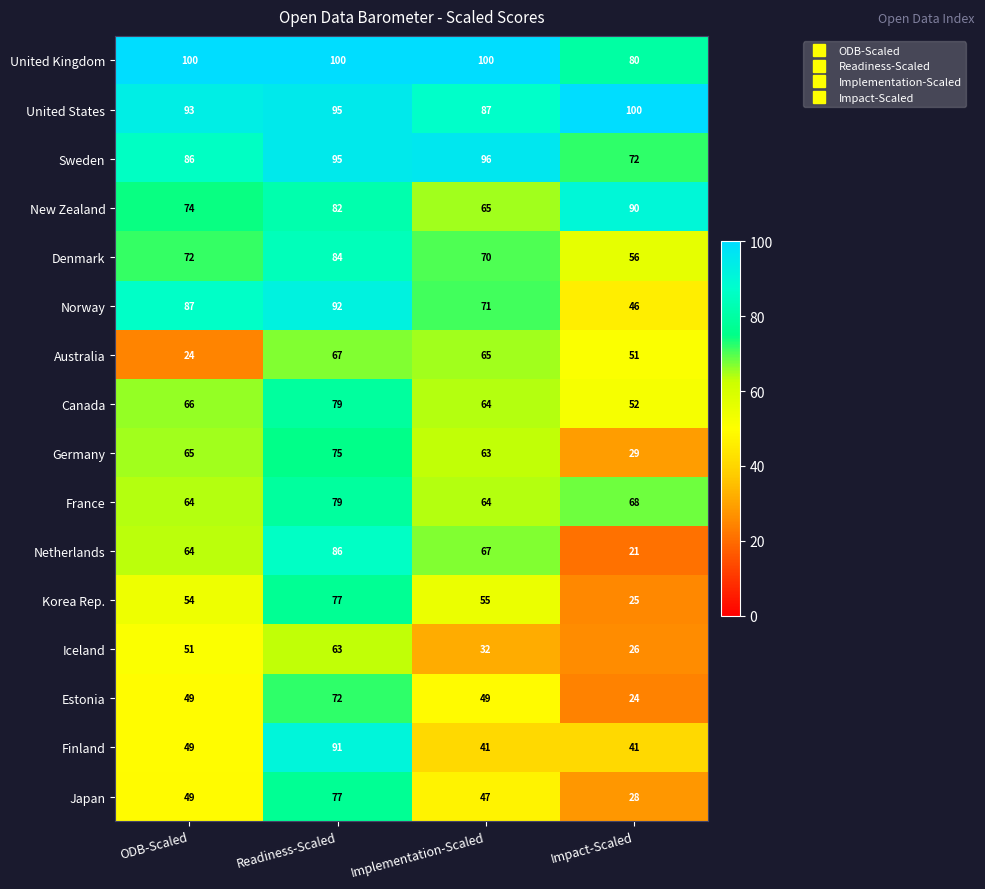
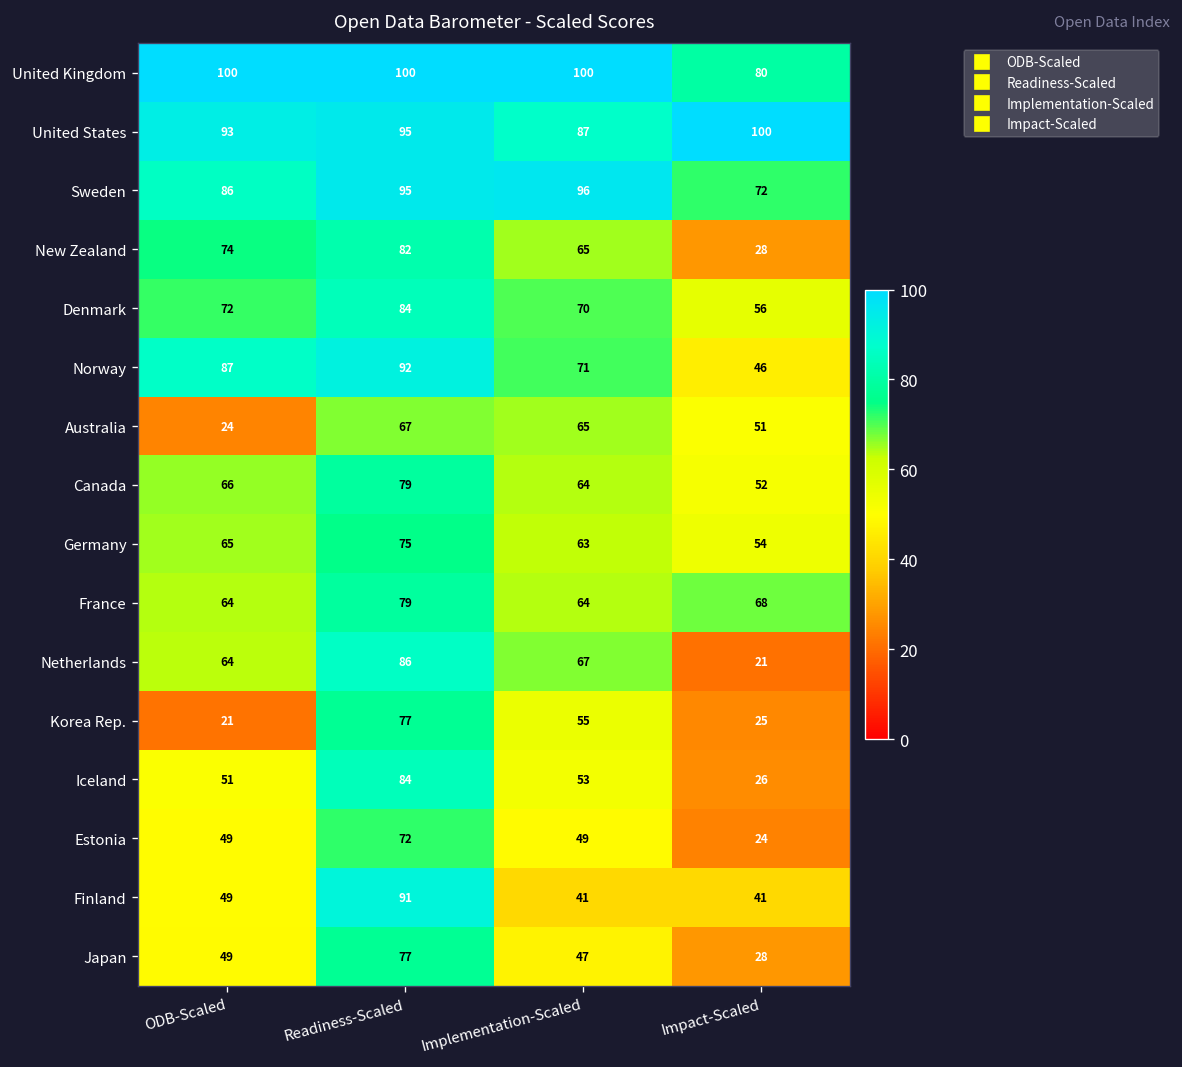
New Zealand, Impact-Scaled: 90 -> 28
Germany, Impact-Scaled: 29 -> 54
Korea Rep., ODB-Scaled: 54 -> 21
Iceland, Readiness-Scaled: 63 -> 84
Iceland, Implementation-Scaled: 32 -> 53
